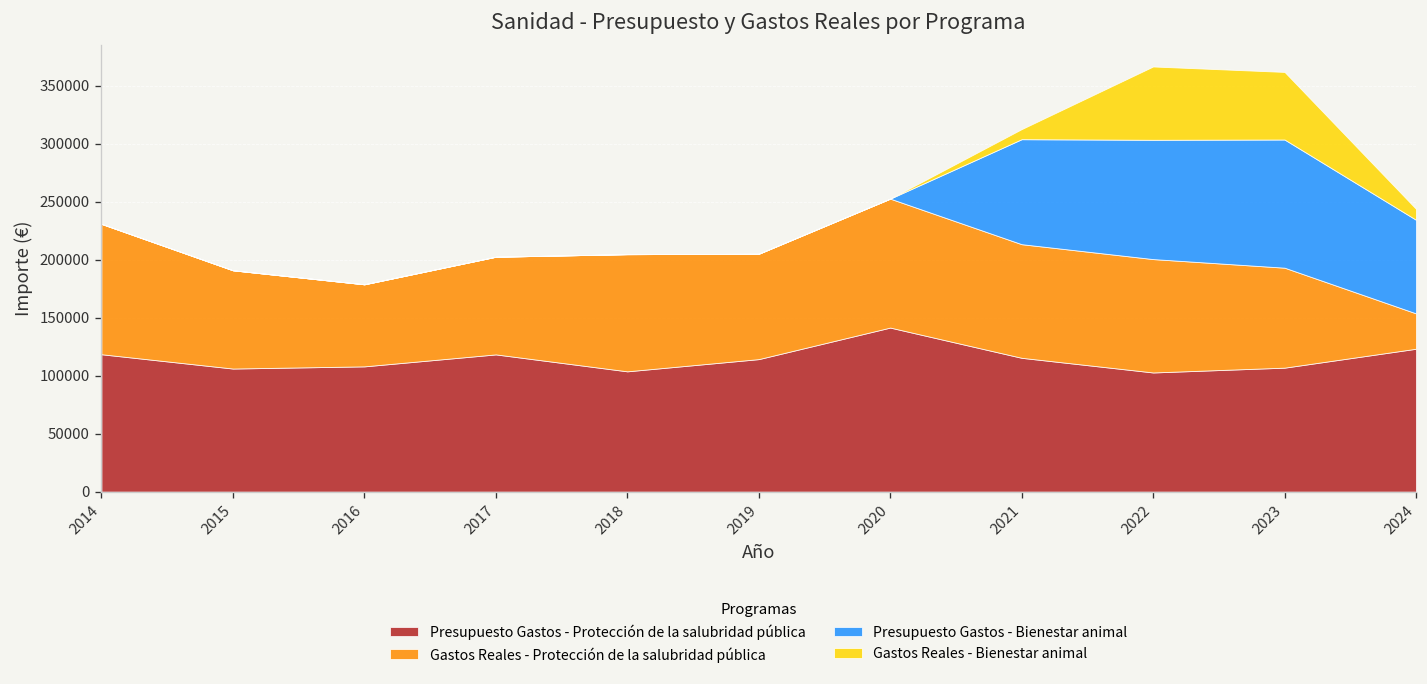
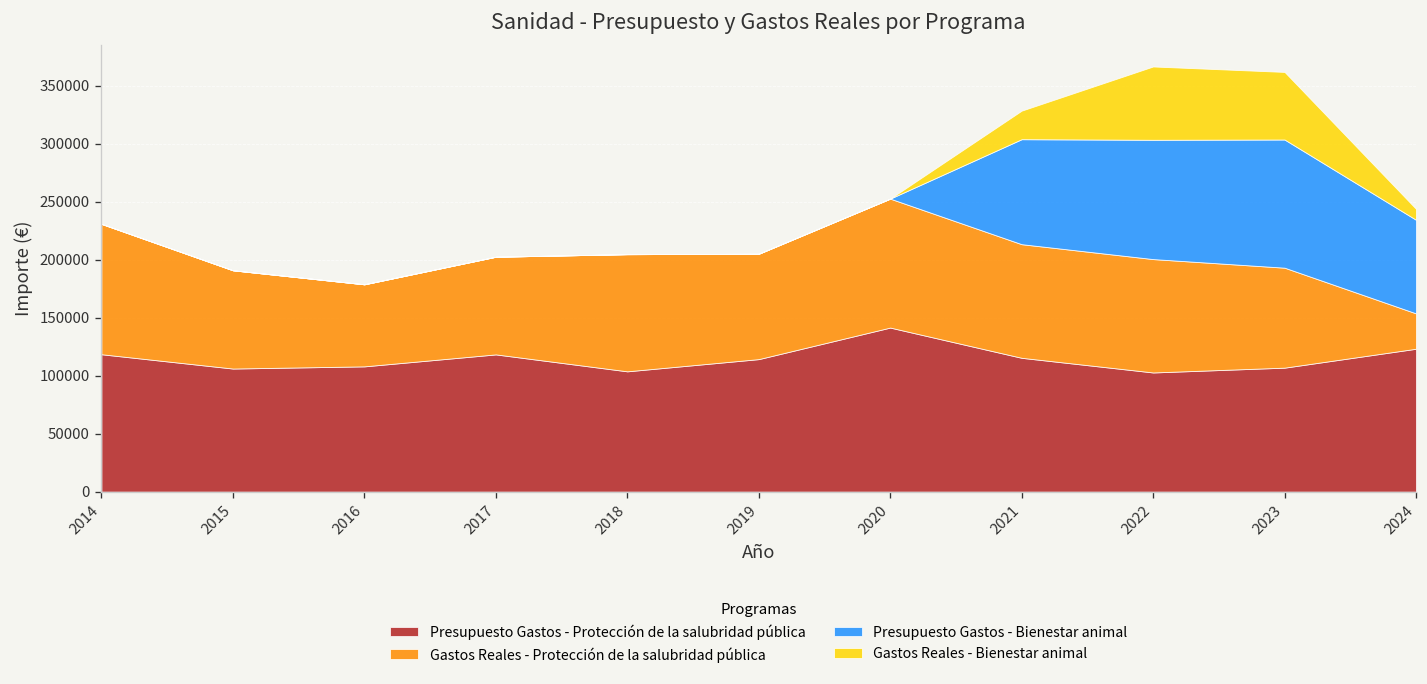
Gastos Reales - Bienestar animal, 2021: 10000 -> 20000
